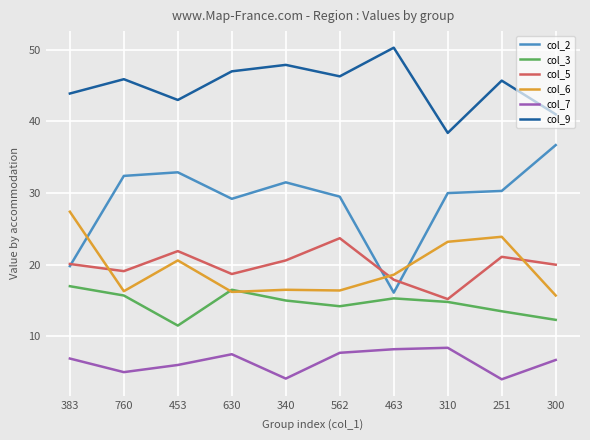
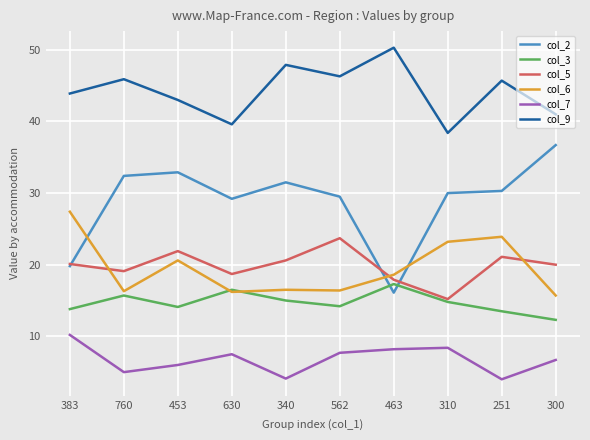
col_3, 383: 17 -> 14
col_7, 383: 7 -> 10
col_3, 453: 12 -> 14
col_9, 630: 47 -> 40
col_3, 463: 15 -> 17
